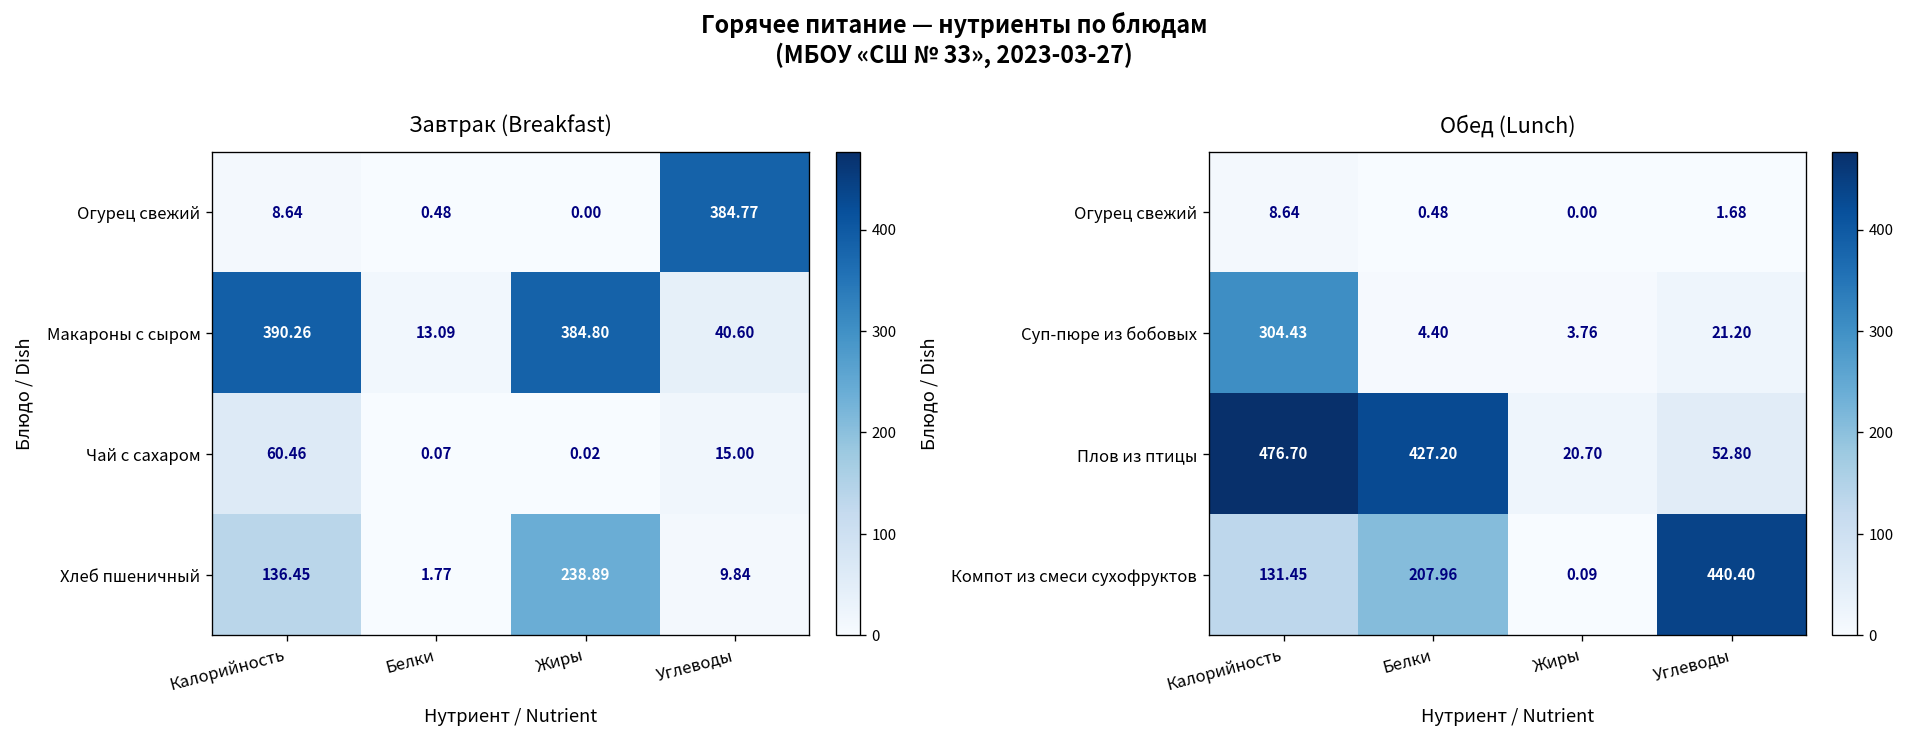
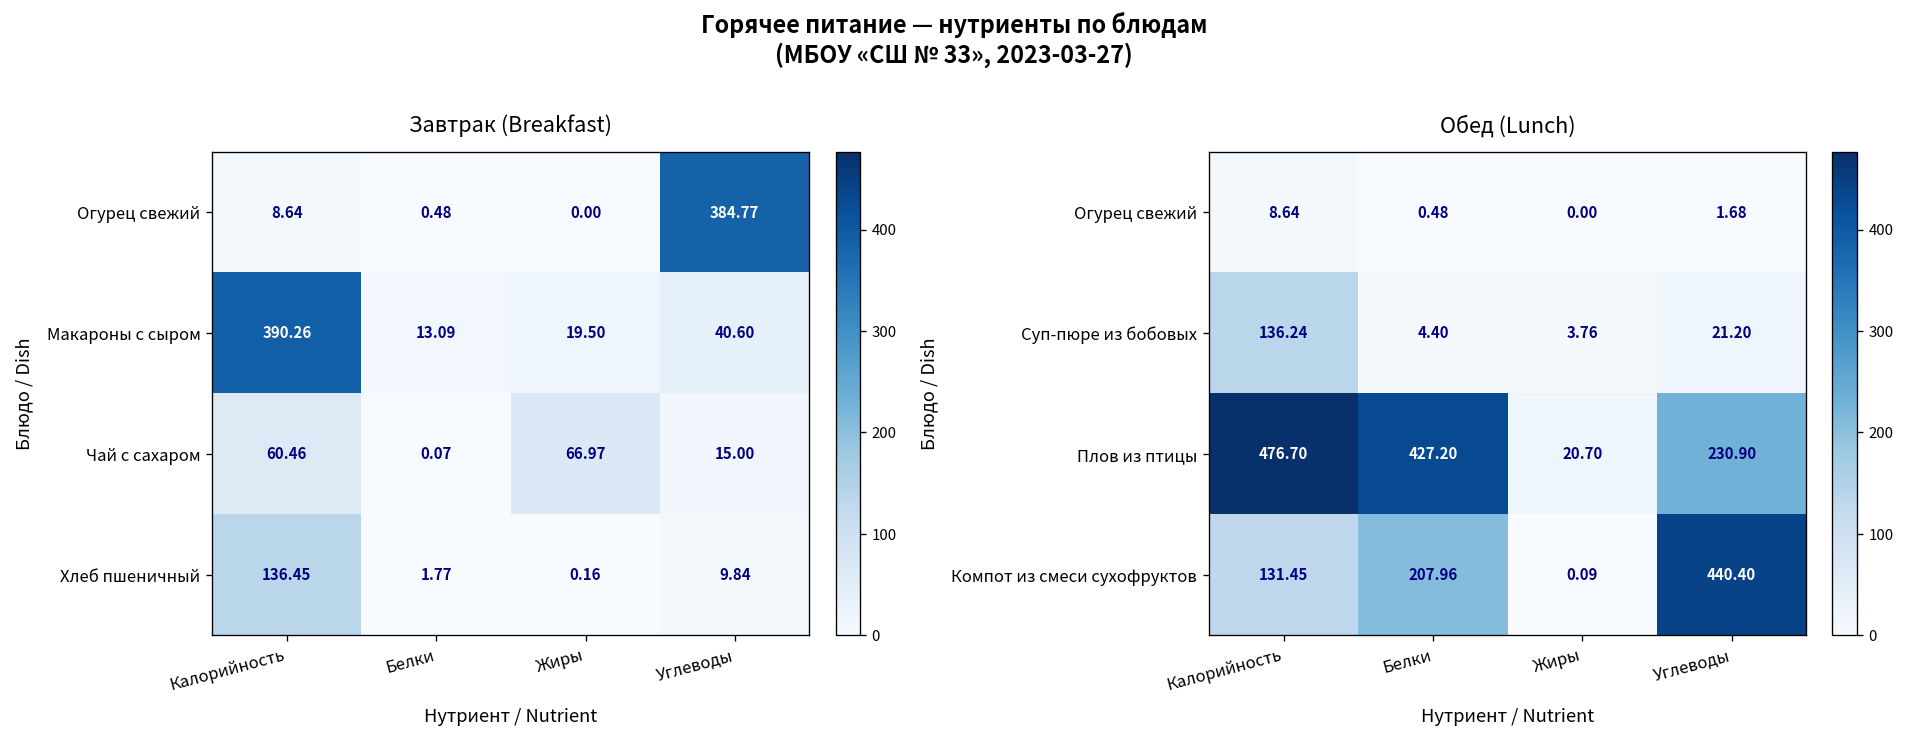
Завтрак (Breakfast), Макароны с сыром, Жиры: 384.80 -> 19.50
Завтрак (Breakfast), Чай с сахаром, Жиры: 0.02 -> 66.97
Завтрак (Breakfast), Хлеб пшеничный, Жиры: 238.89 -> 0.16
Обед (Lunch), Суп-пюре из бобовых, Калорийность: 304.43 -> 136.24
Обед (Lunch), Плов из птицы, Углеводы: 52.80 -> 230.90
